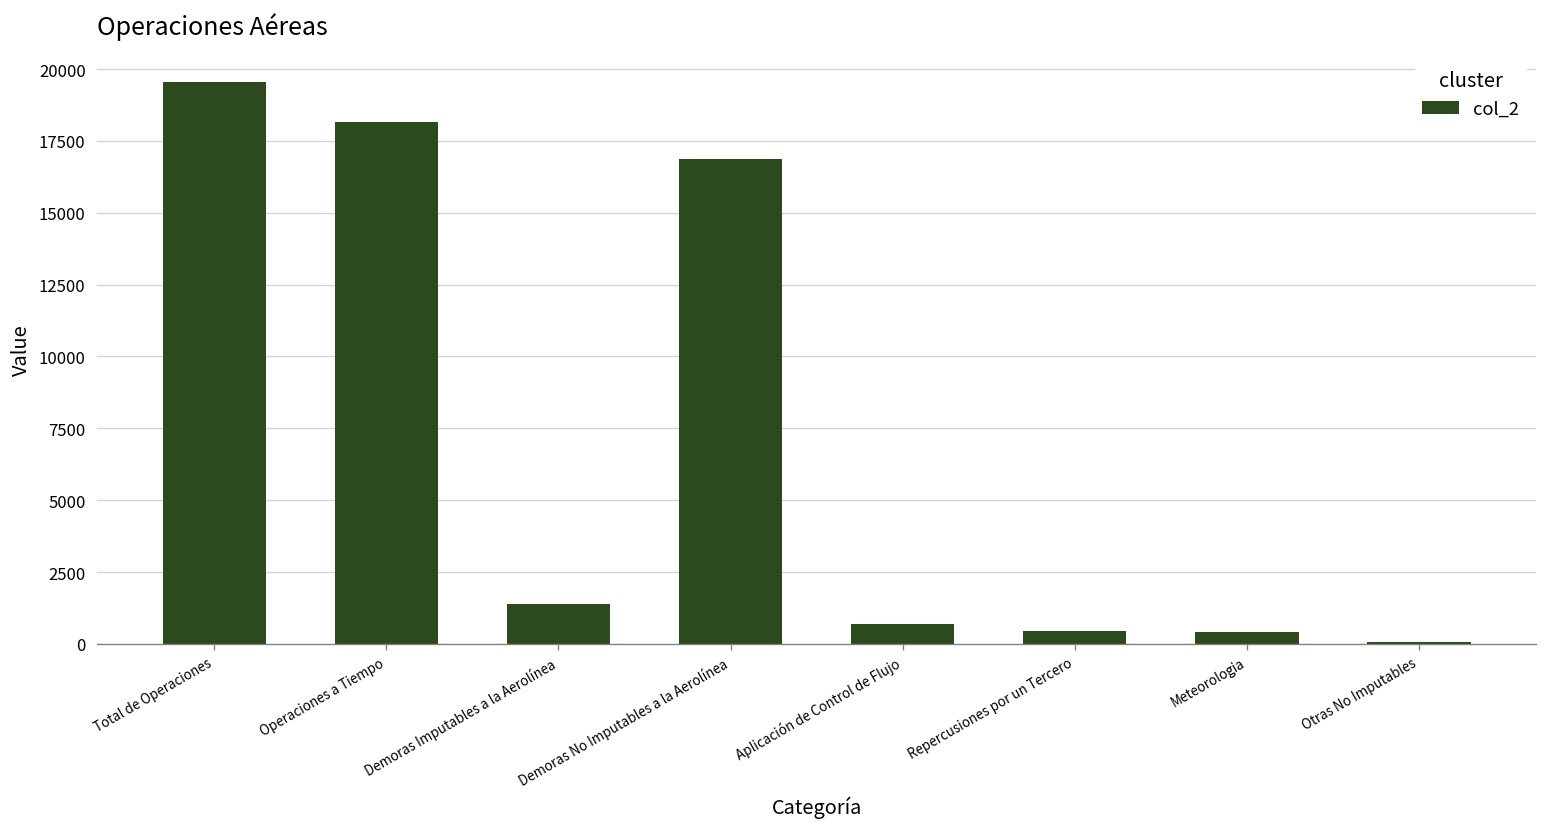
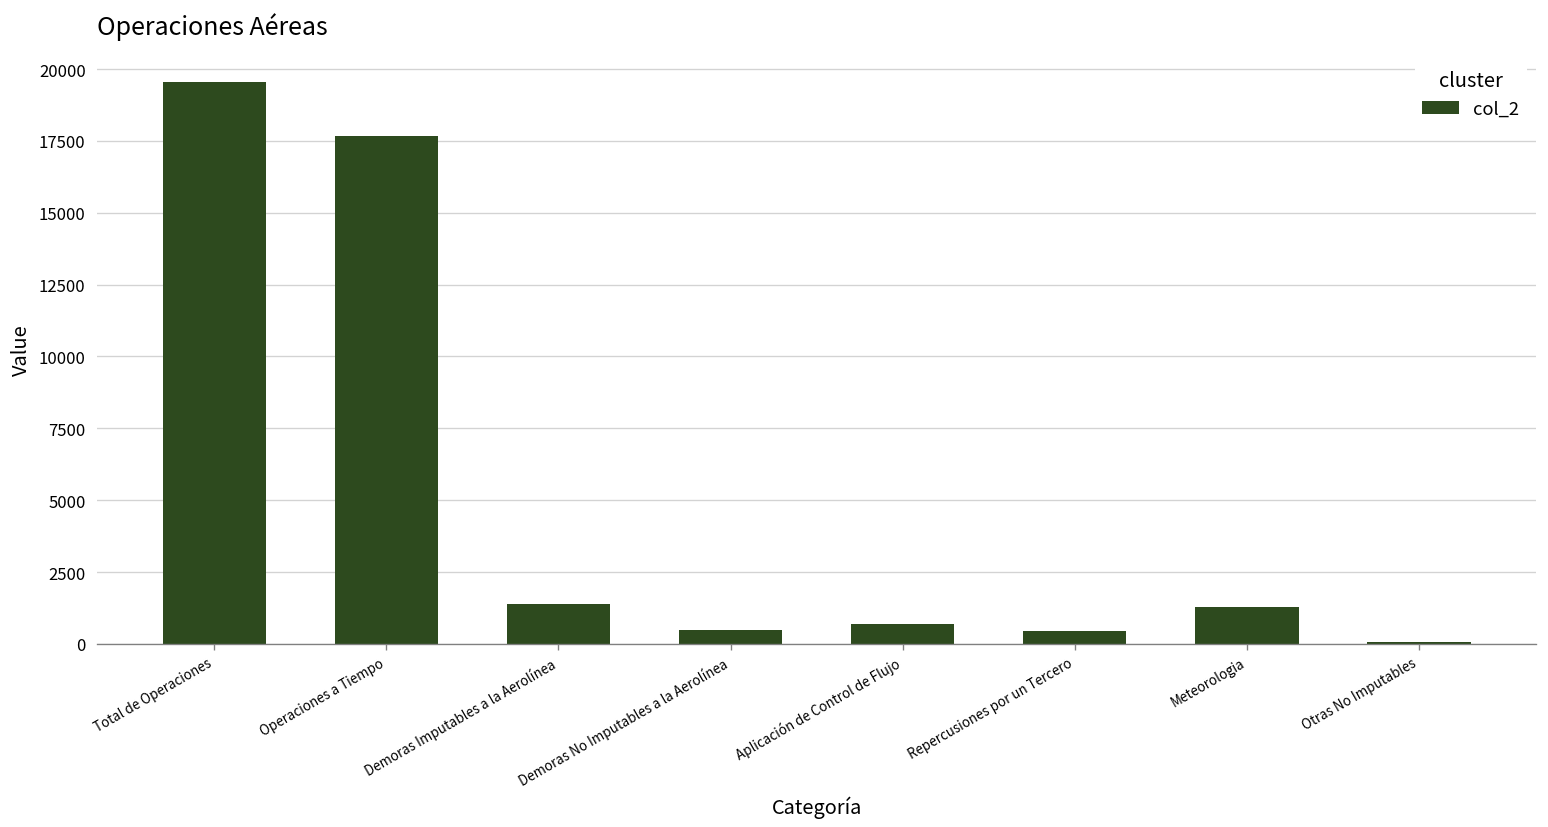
Operaciones a Tiempo: 18200 -> 17700
Demoras No Imputables a la Aerolínea: 16900 -> 500
Meteorologia: 400 -> 1300
